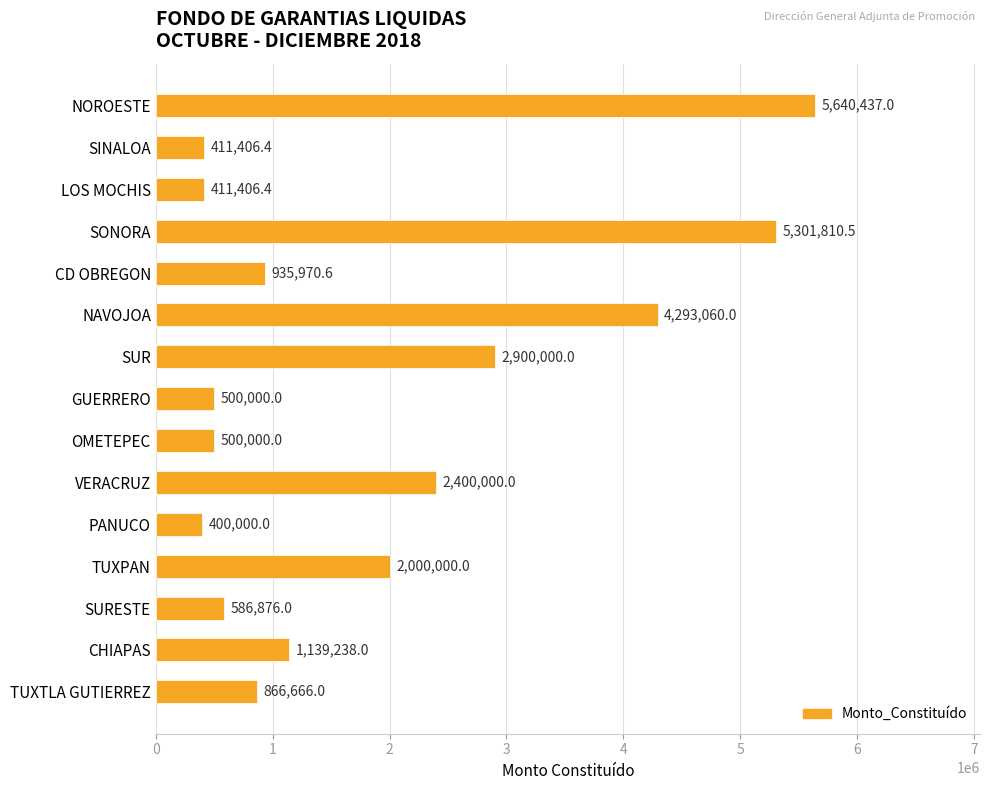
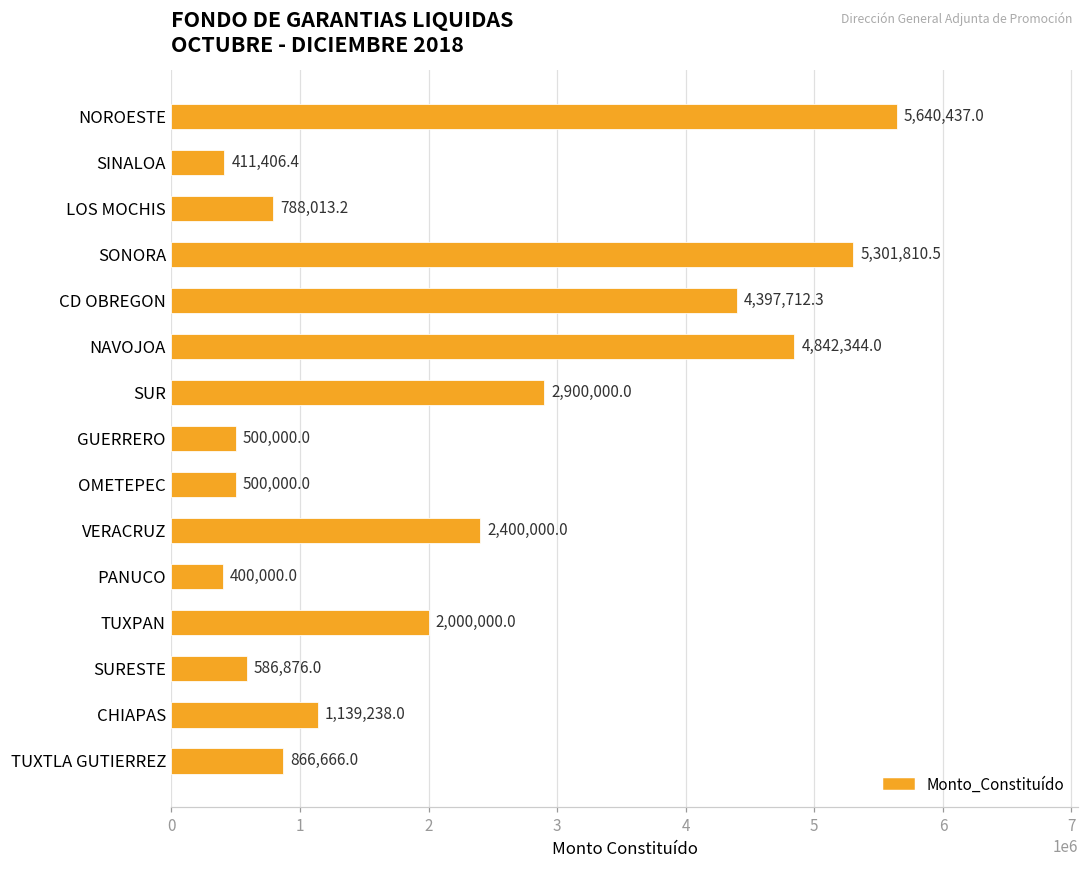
LOS MOCHIS: 411,406.4 -> 788,013.2
CD OBREGON: 935,970.6 -> 4,397,712.3
NAVOJOA: 4,293,060.0 -> 4,842,344.0
